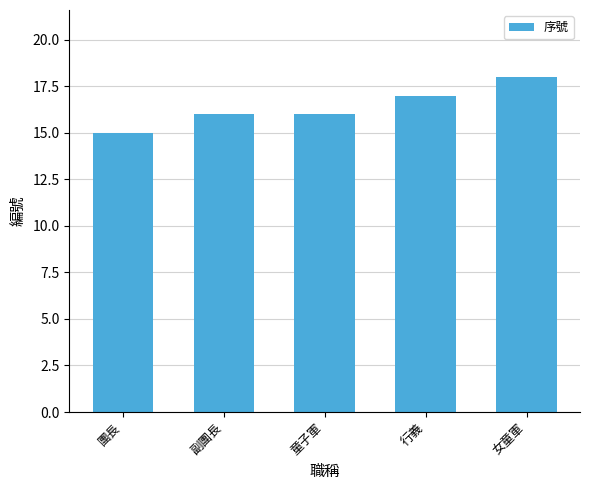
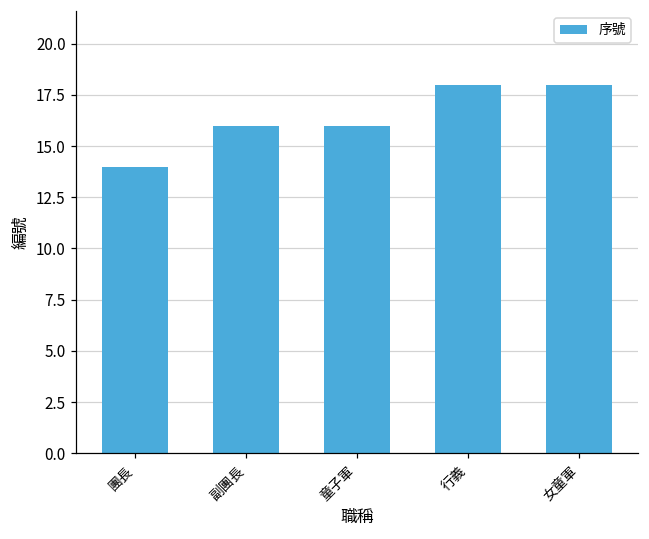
團長: 15 -> 14
行義: 17 -> 18
